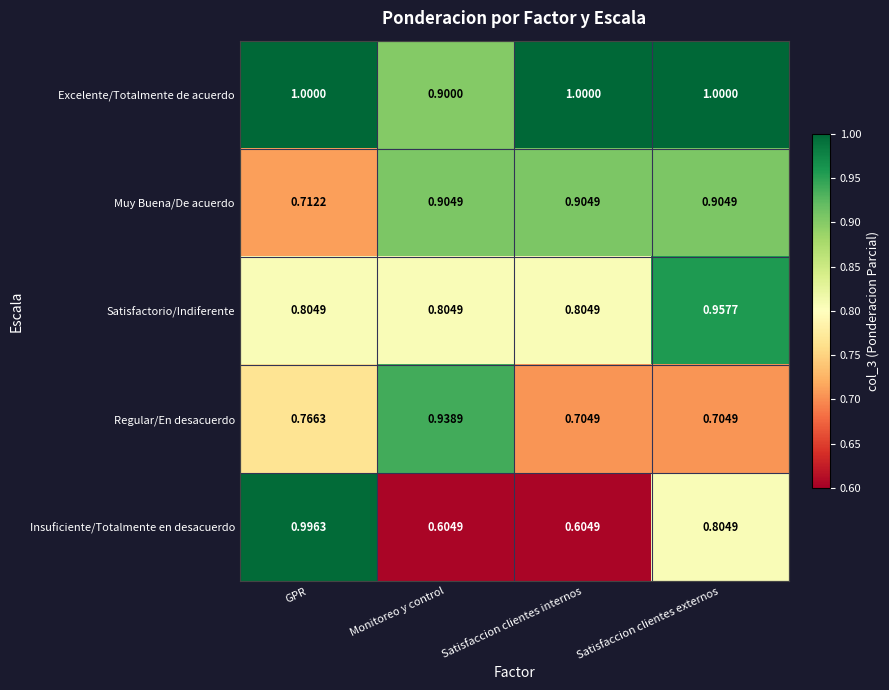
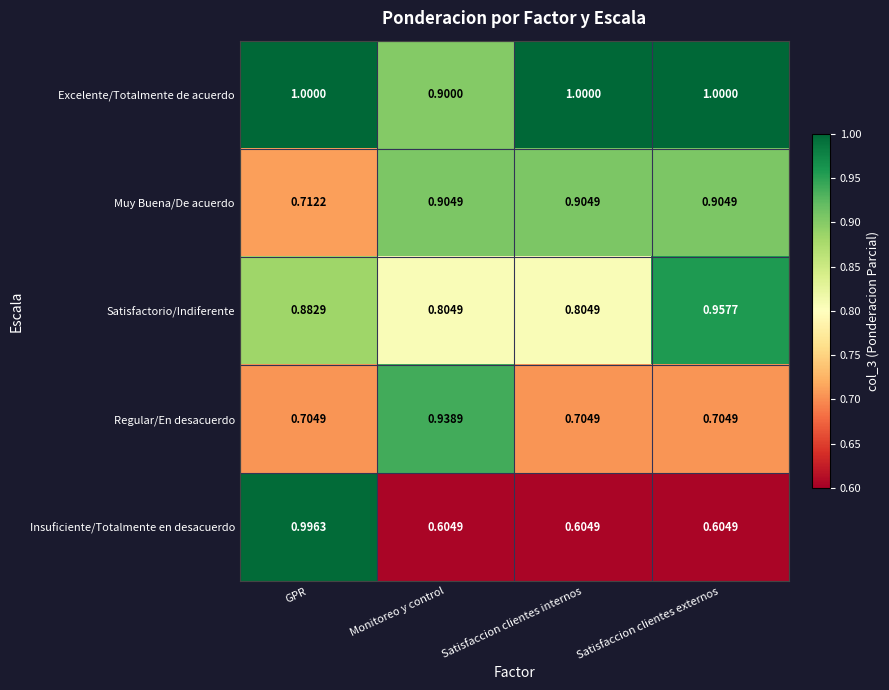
Satisfactorio/Indiferente, GPR: 0.8049 -> 0.8829
Regular/En desacuerdo, GPR: 0.7663 -> 0.7049
Insuficiente/Totalmente en desacuerdo, Satisfaccion clientes externos: 0.8049 -> 0.6049
